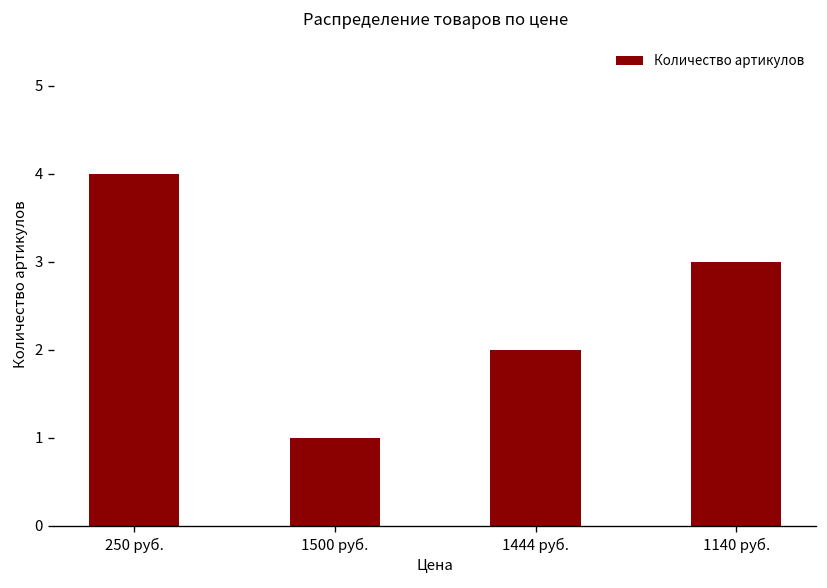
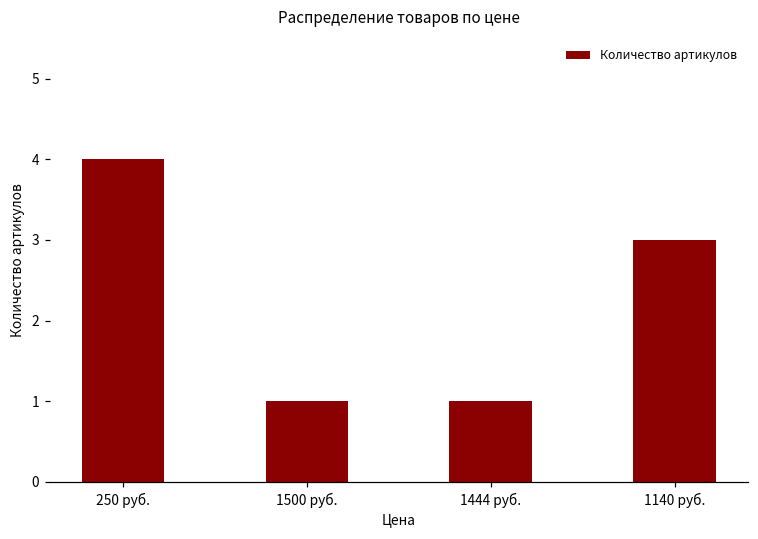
1444 руб.: 2 -> 1
